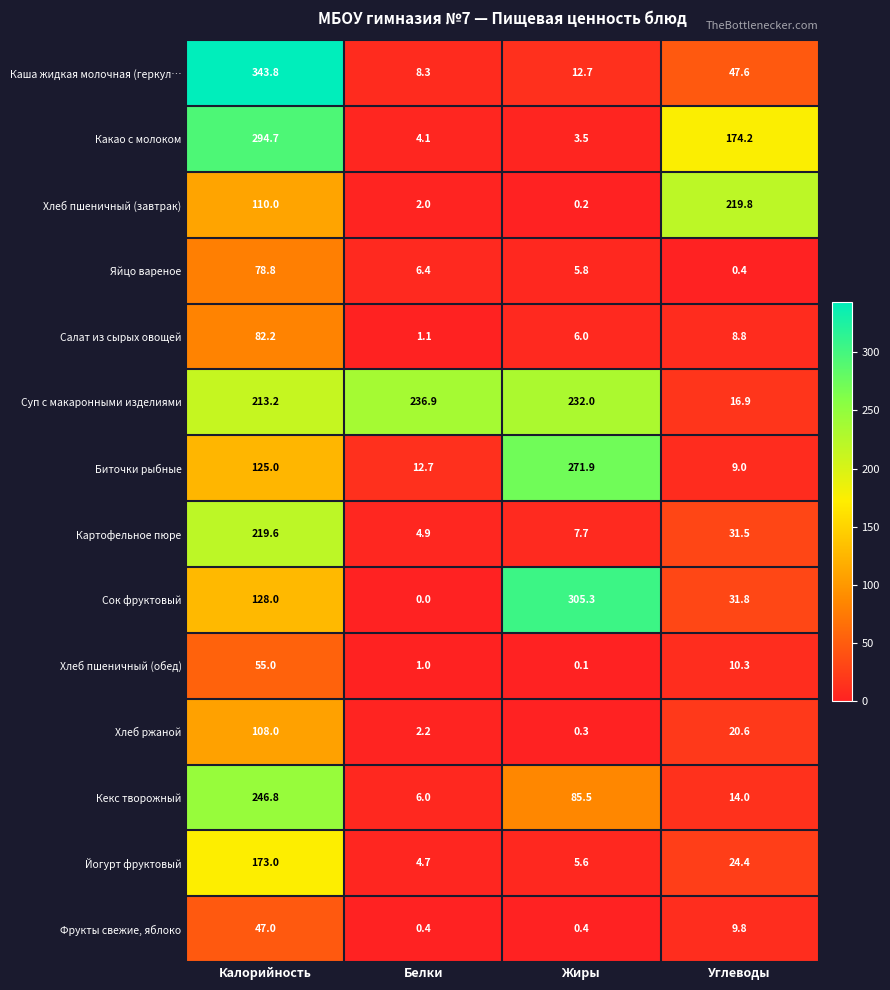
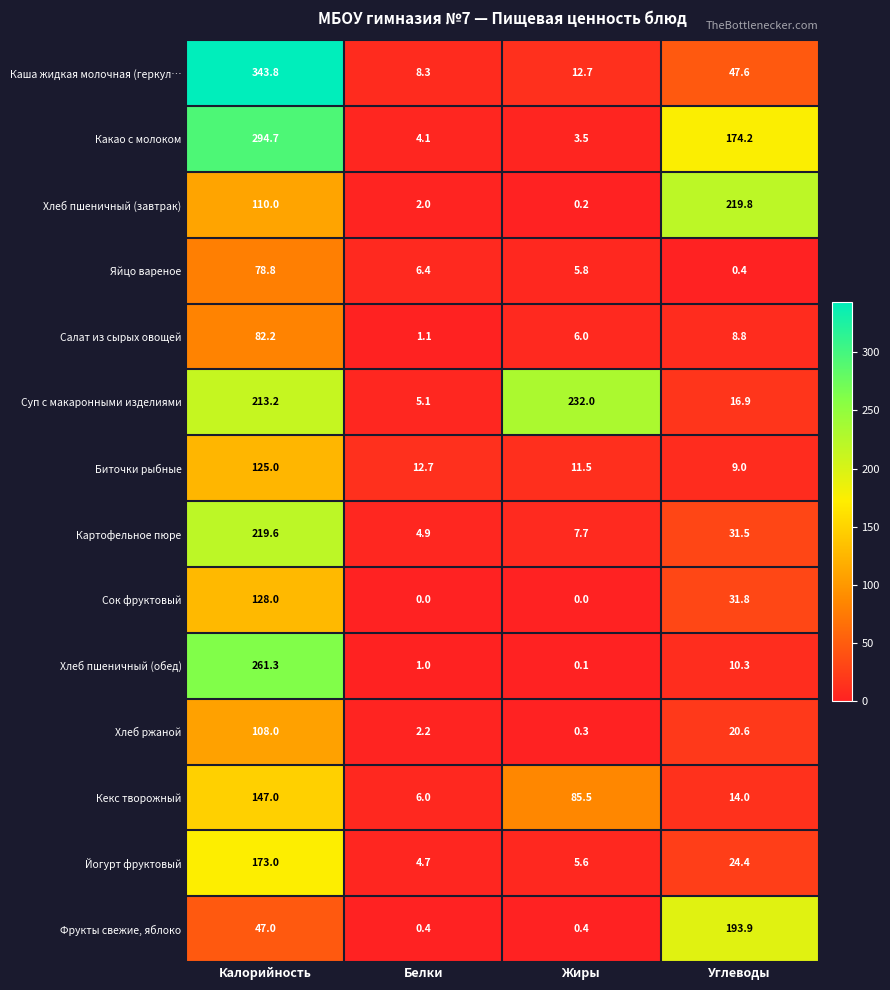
Суп с макаронными изделиями, Белки: 236.9 -> 5.1
Биточки рыбные, Жиры: 271.9 -> 11.5
Сок фруктовый, Жиры: 305.3 -> 0.0
Хлеб пшеничный (обед), Калорийность: 55.0 -> 261.3
Кекс творожный, Калорийность: 246.8 -> 147.0
Фрукты свежие, яблоко, Углеводы: 9.8 -> 193.9
